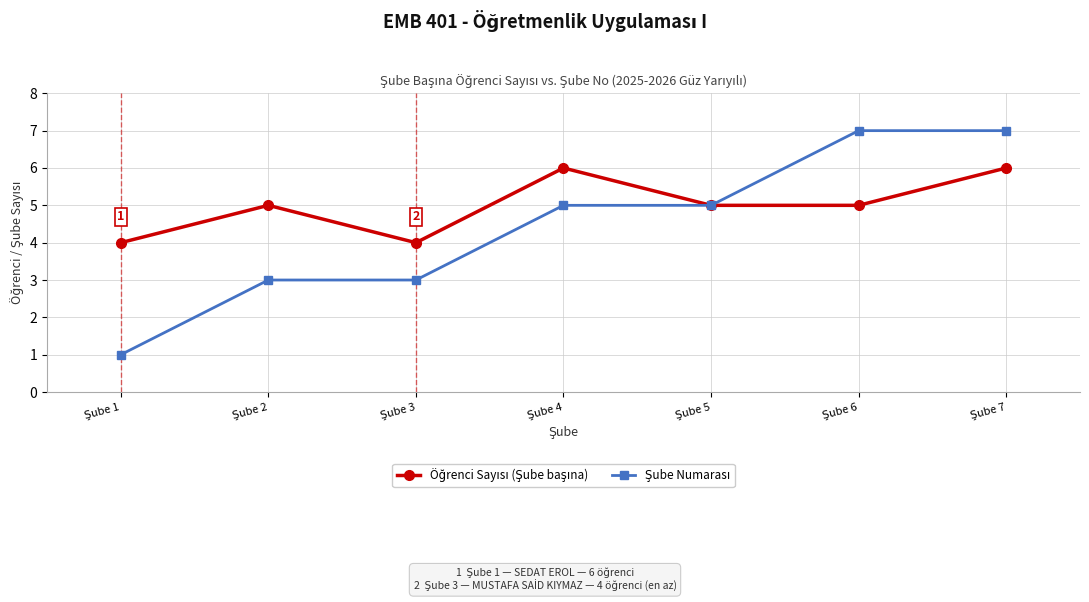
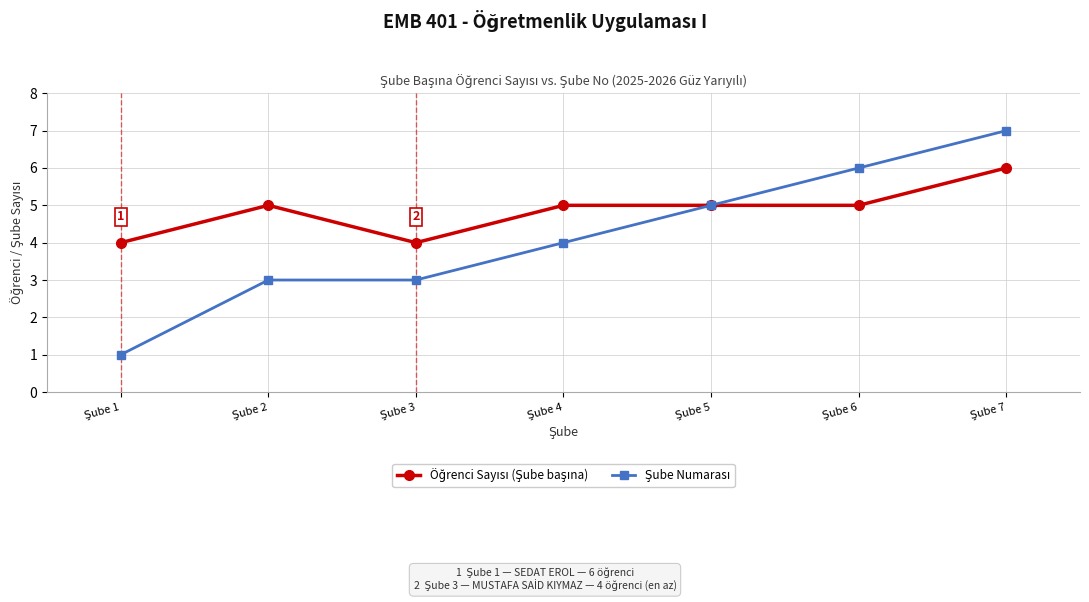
Öğrenci Sayısı (Şube başına), Şube 4: 6 -> 5
Şube Numarası, Şube 4: 5 -> 4
Şube Numarası, Şube 6: 7 -> 6
